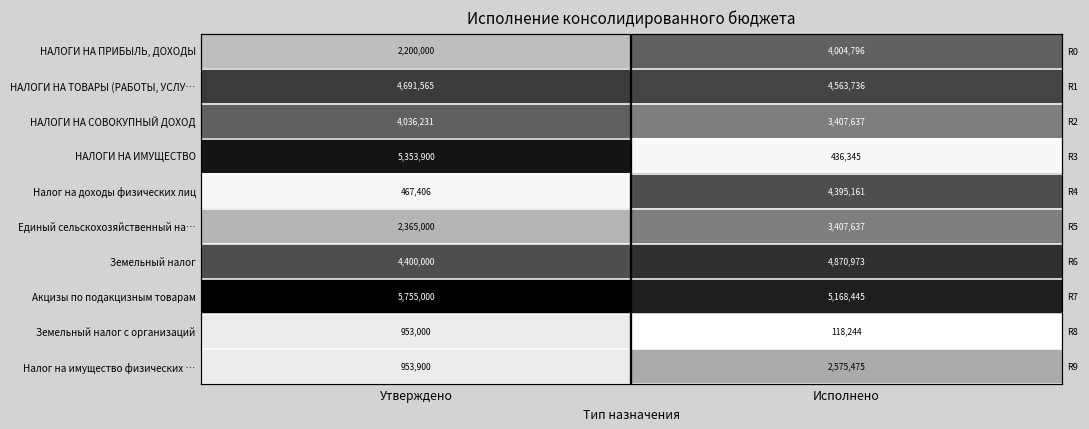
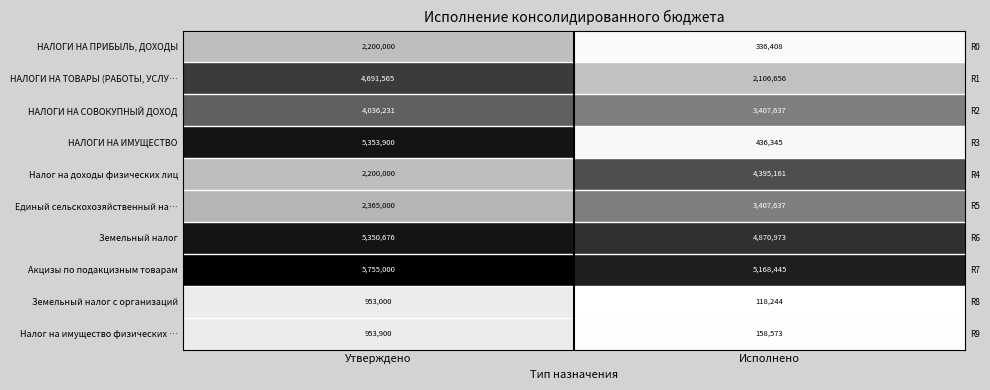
НАЛОГИ НА ПРИБЫЛЬ, ДОХОДЫ, Исполнено: 4,004,796 -> 336,408
НАЛОГИ НА ТОВАРЫ (РАБОТЫ, УСЛУ…, Исполнено: 4,563,736 -> 2,106,656
Налог на доходы физических лиц, Утверждено: 467,406 -> 2,200,000
Земельный налог, Утверждено: 4,400,000 -> 5,350,676
Налог на имущество физических …, Исполнено: 2,575,475 -> 158,573
